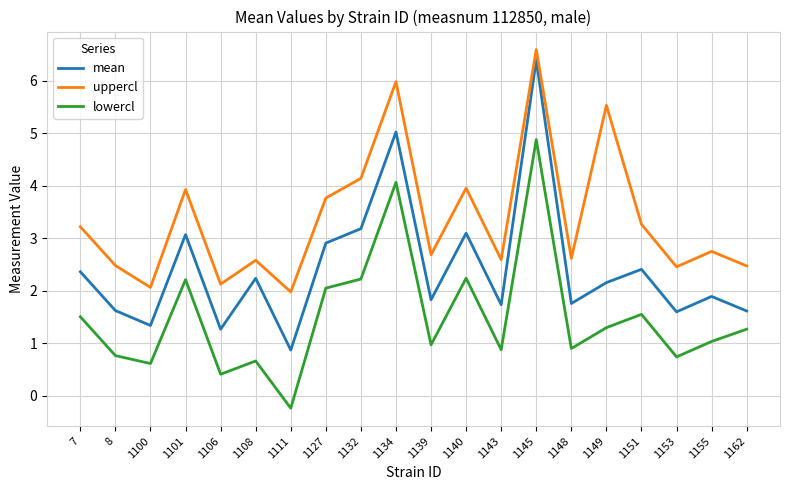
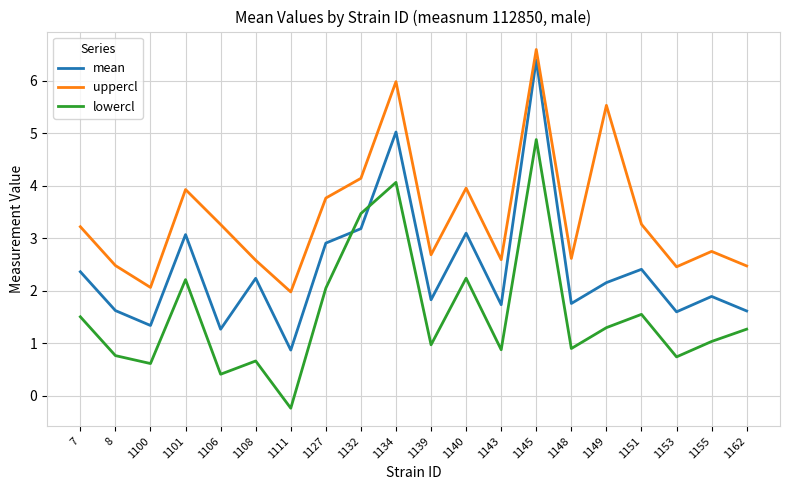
uppercl, 1106: 2.1 -> 3.3
lowercl, 1132: 2.2 -> 3.5
